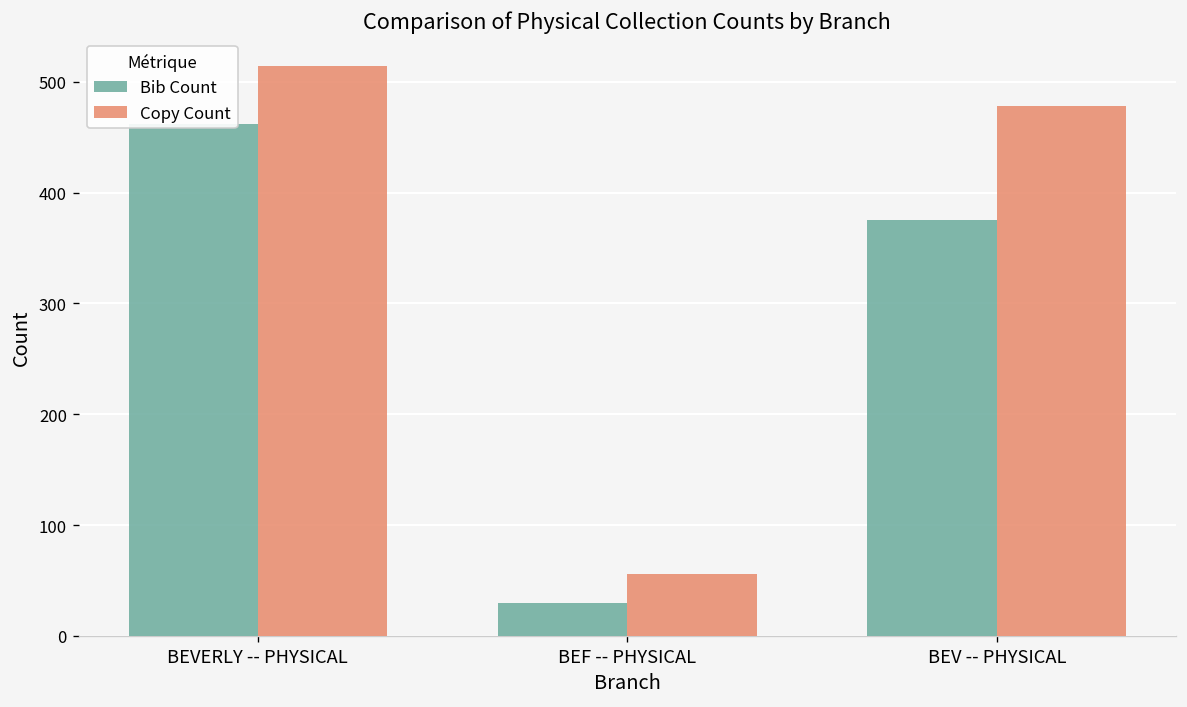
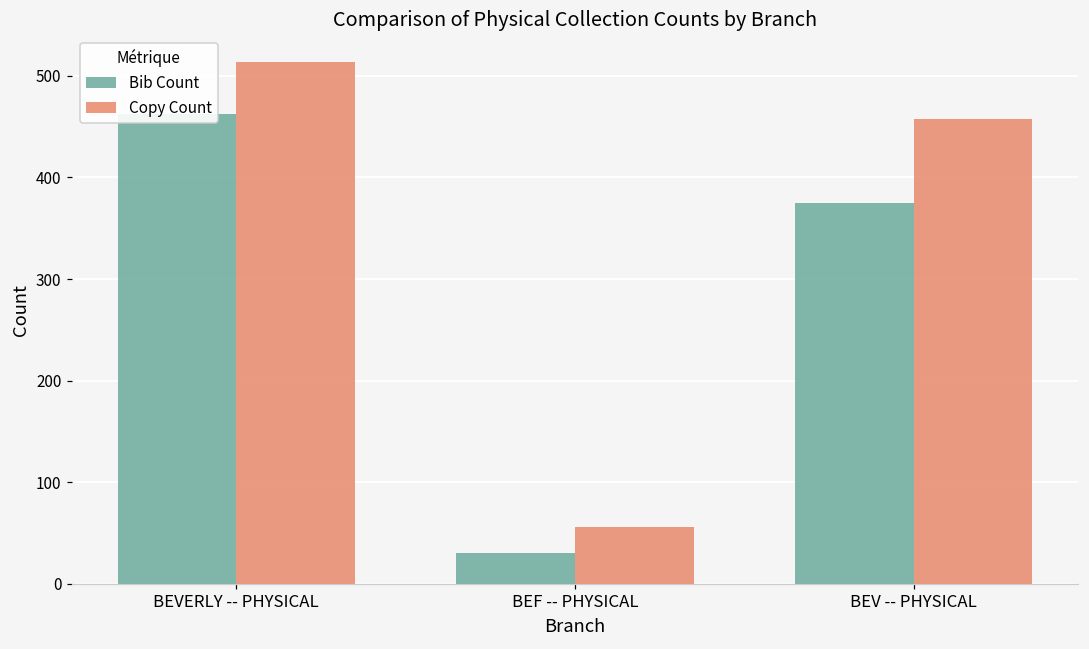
Copy Count, BEV -- PHYSICAL: 480 -> 460
